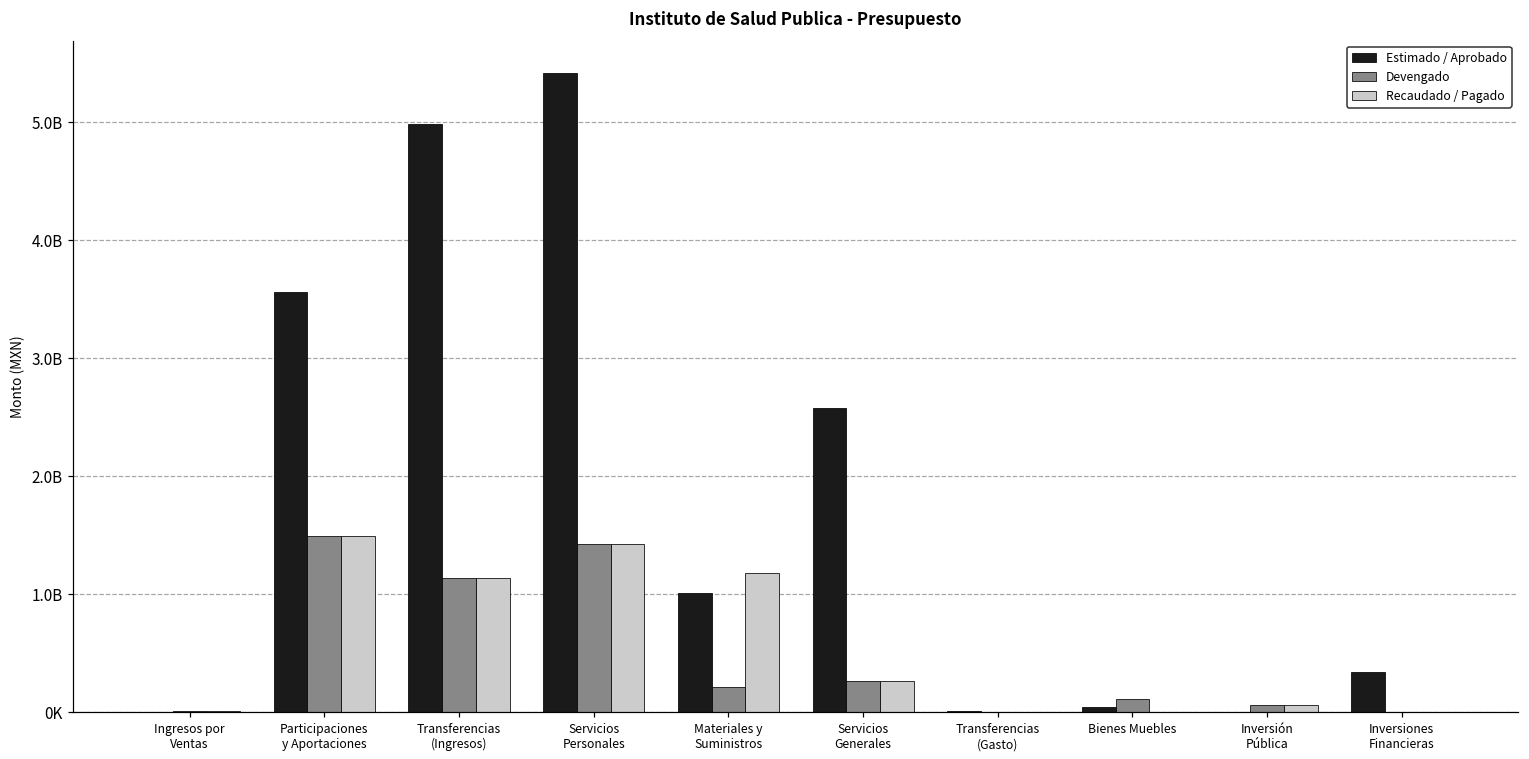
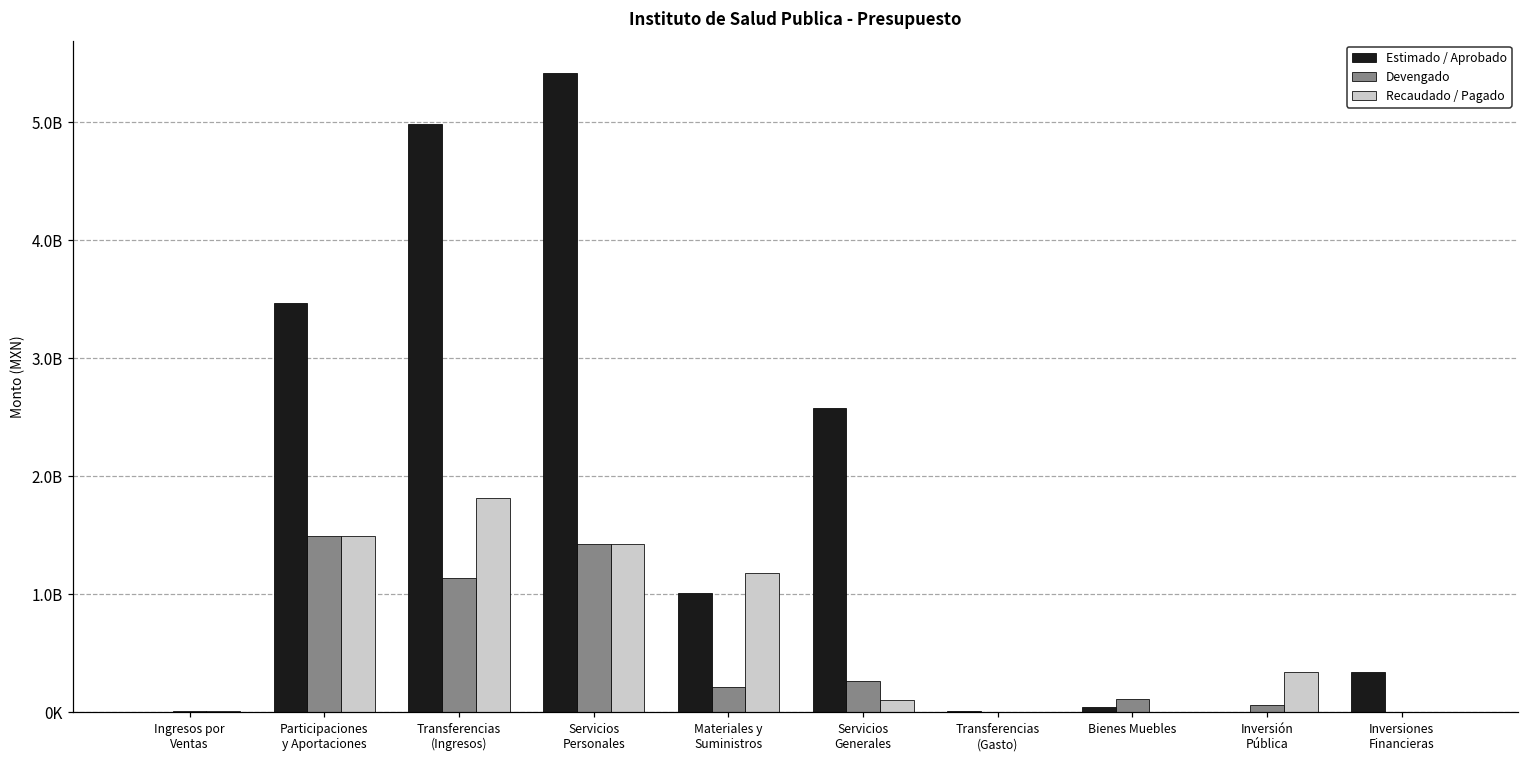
Estimado / Aprobado, Participaciones y Aportaciones: 3560000000 -> 3470000000
Recaudado / Pagado, Transferencias (Ingresos): 1140000000 -> 1810000000
Recaudado / Pagado, Servicios Generales: 260000000 -> 110000000
Recaudado / Pagado, Inversión Pública: 60000000 -> 340000000
